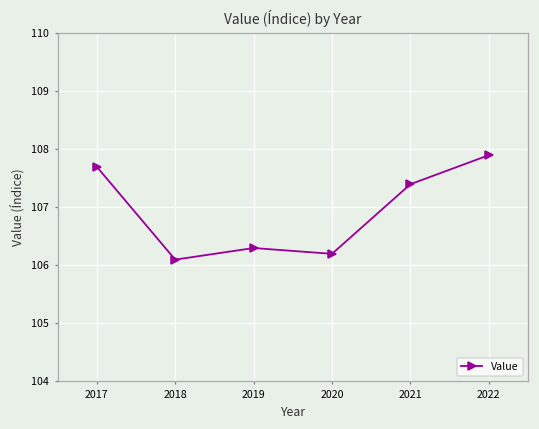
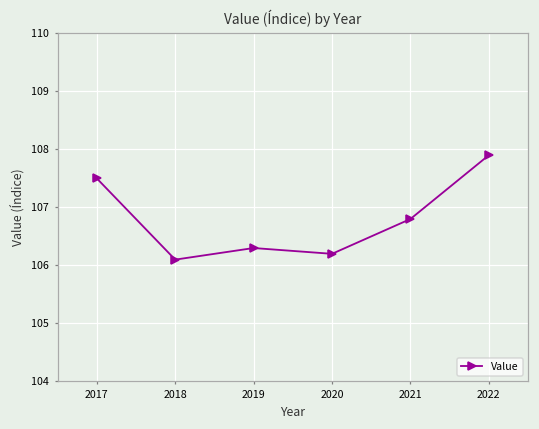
2017: 107.7 -> 107.5
2021: 107.4 -> 106.8
